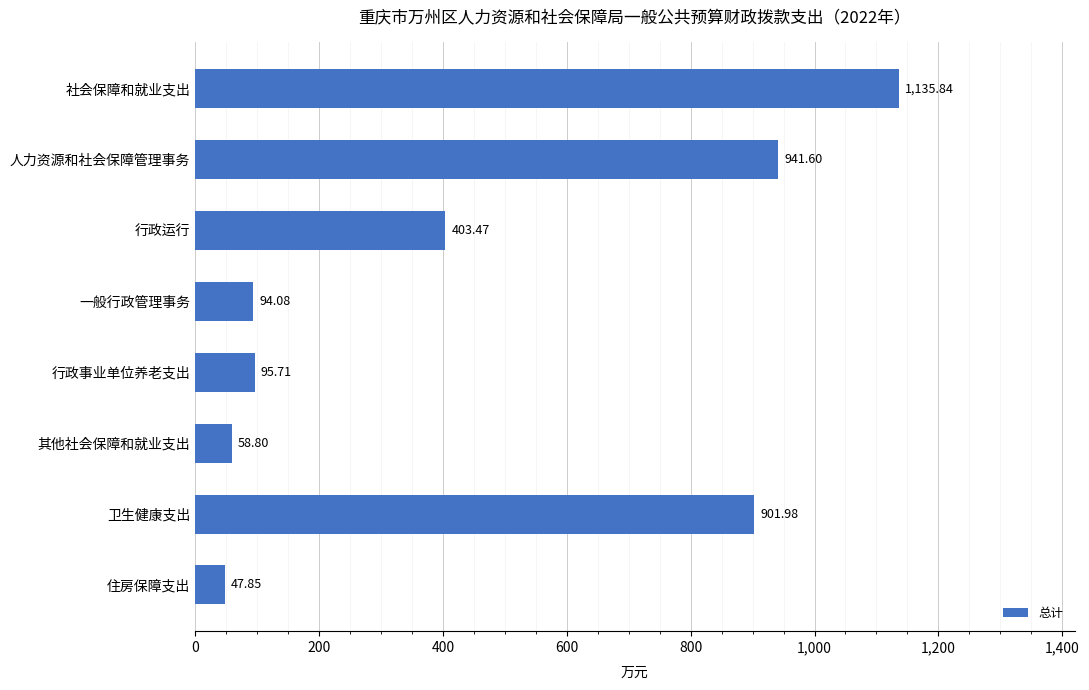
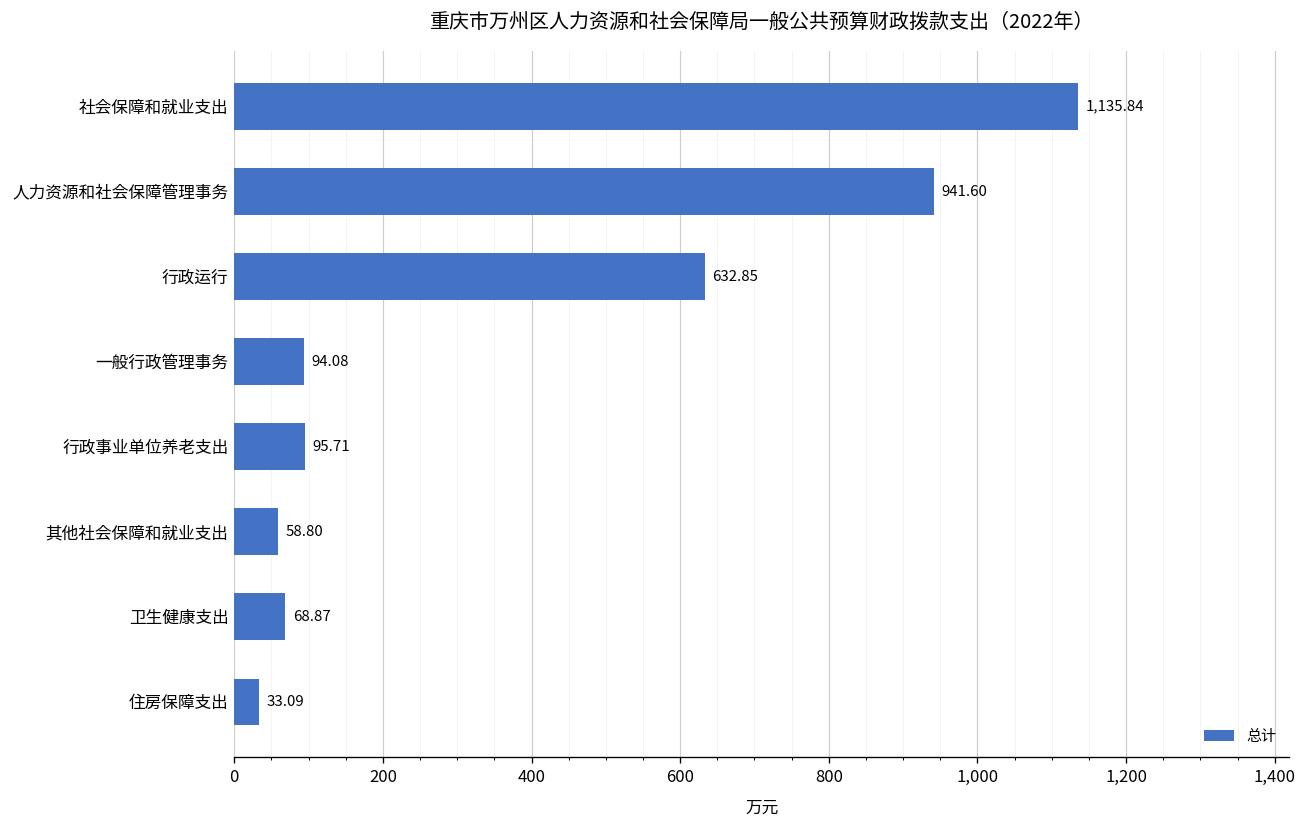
行政运行: 403.47 -> 632.85
卫生健康支出: 901.98 -> 68.87
住房保障支出: 47.85 -> 33.09
